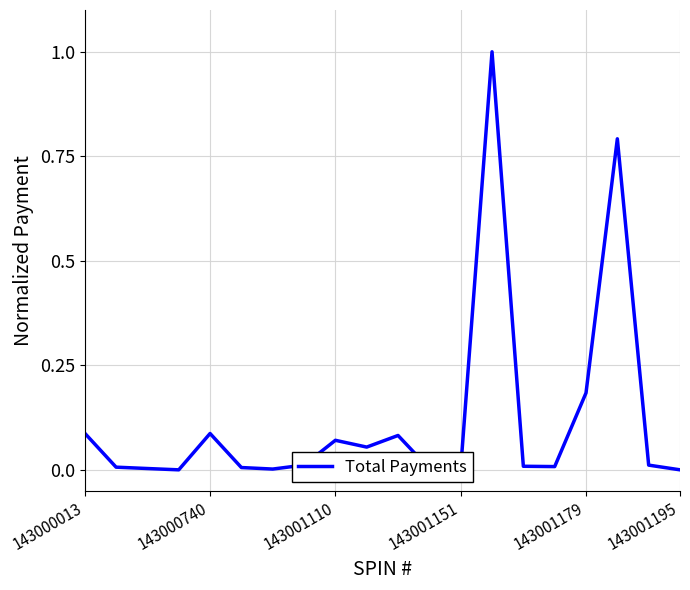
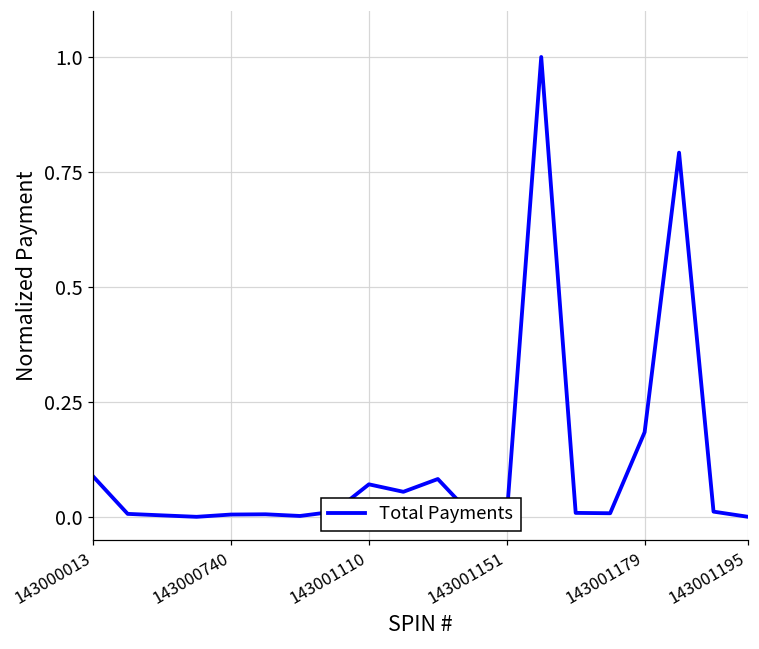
143000740: 0.09 -> 0.00
